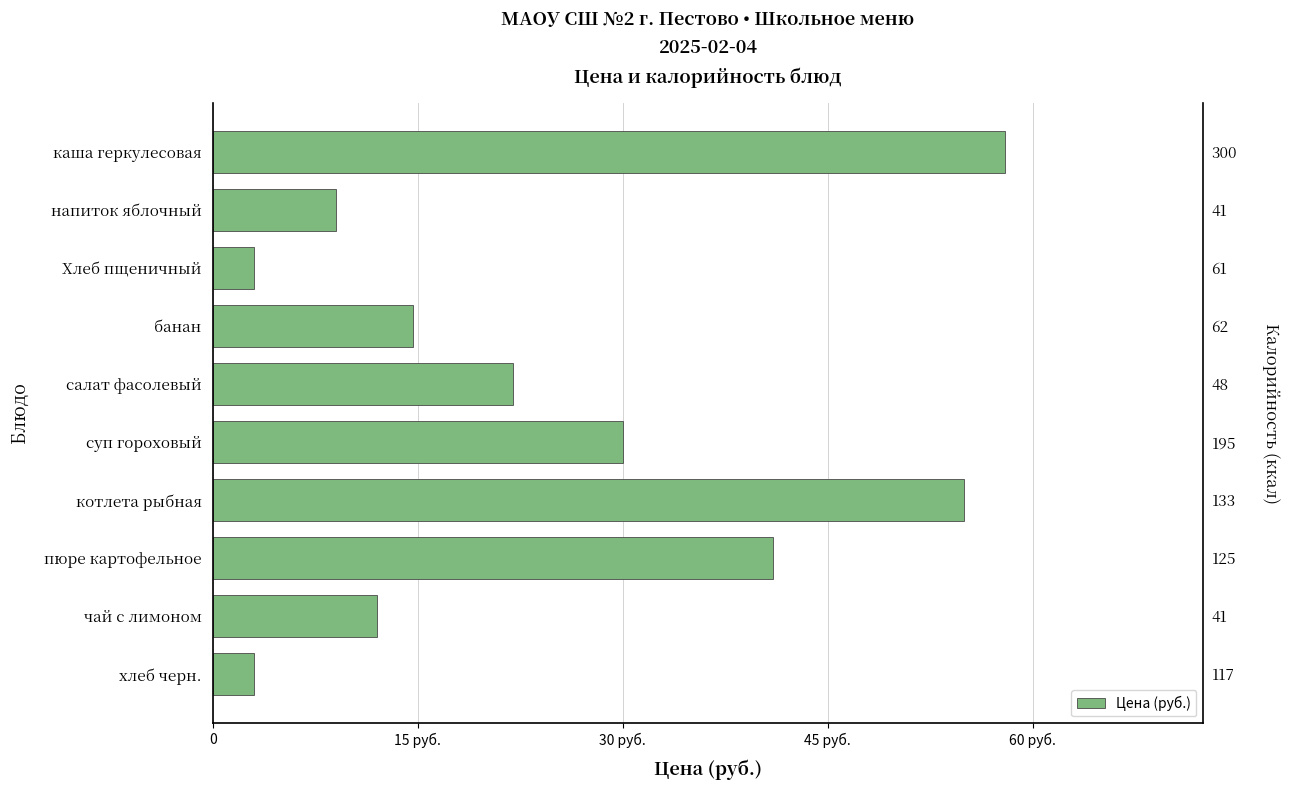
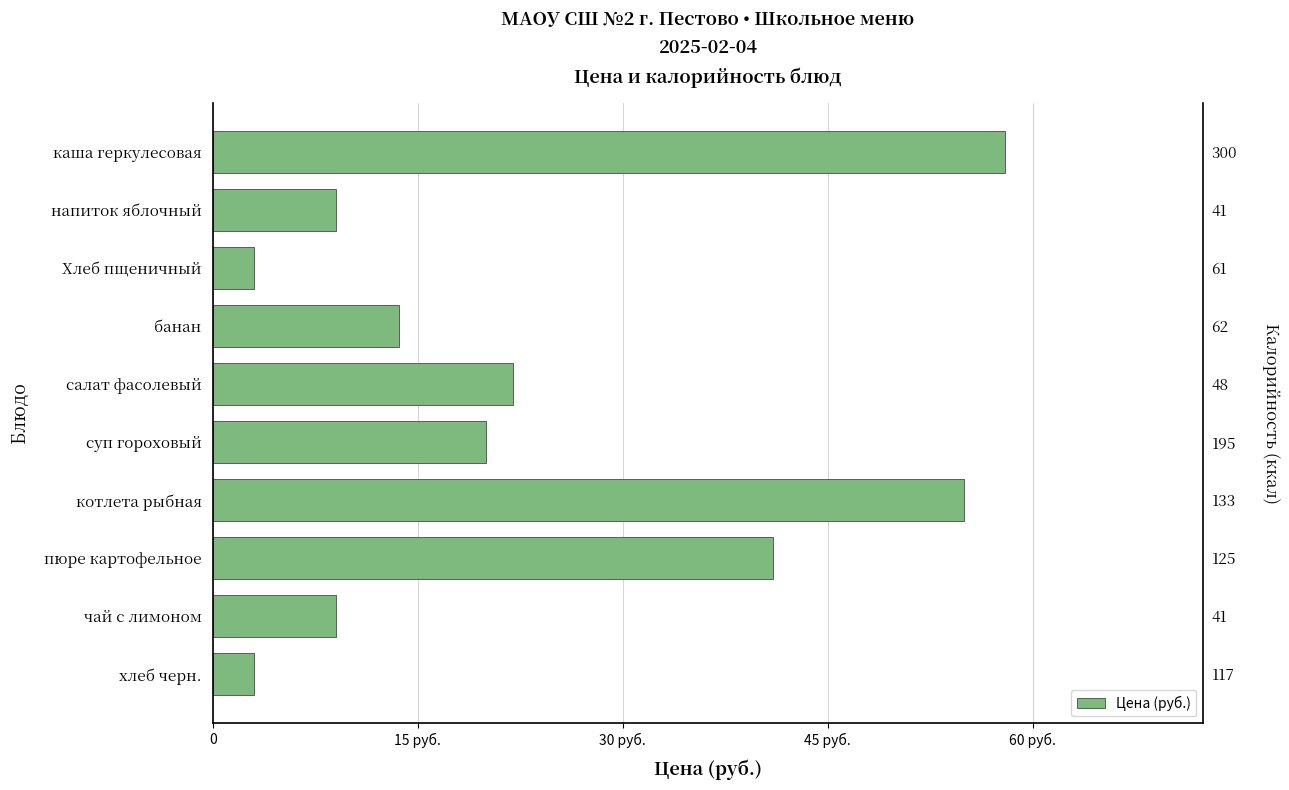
банан: 14.7 руб. -> 13.7 руб.
суп гороховый: 30 руб. -> 20 руб.
чай с лимоном: 12 руб. -> 9 руб.
